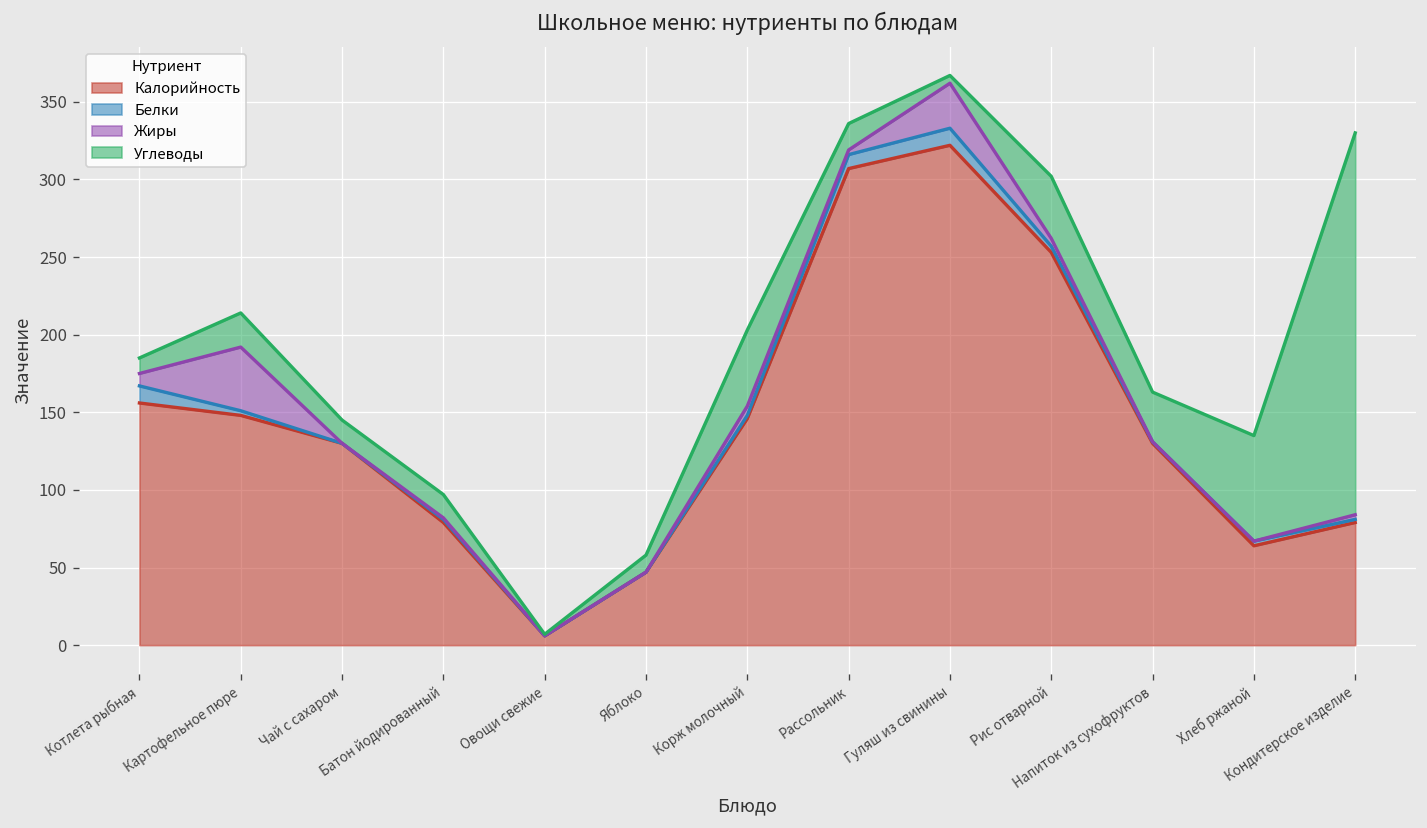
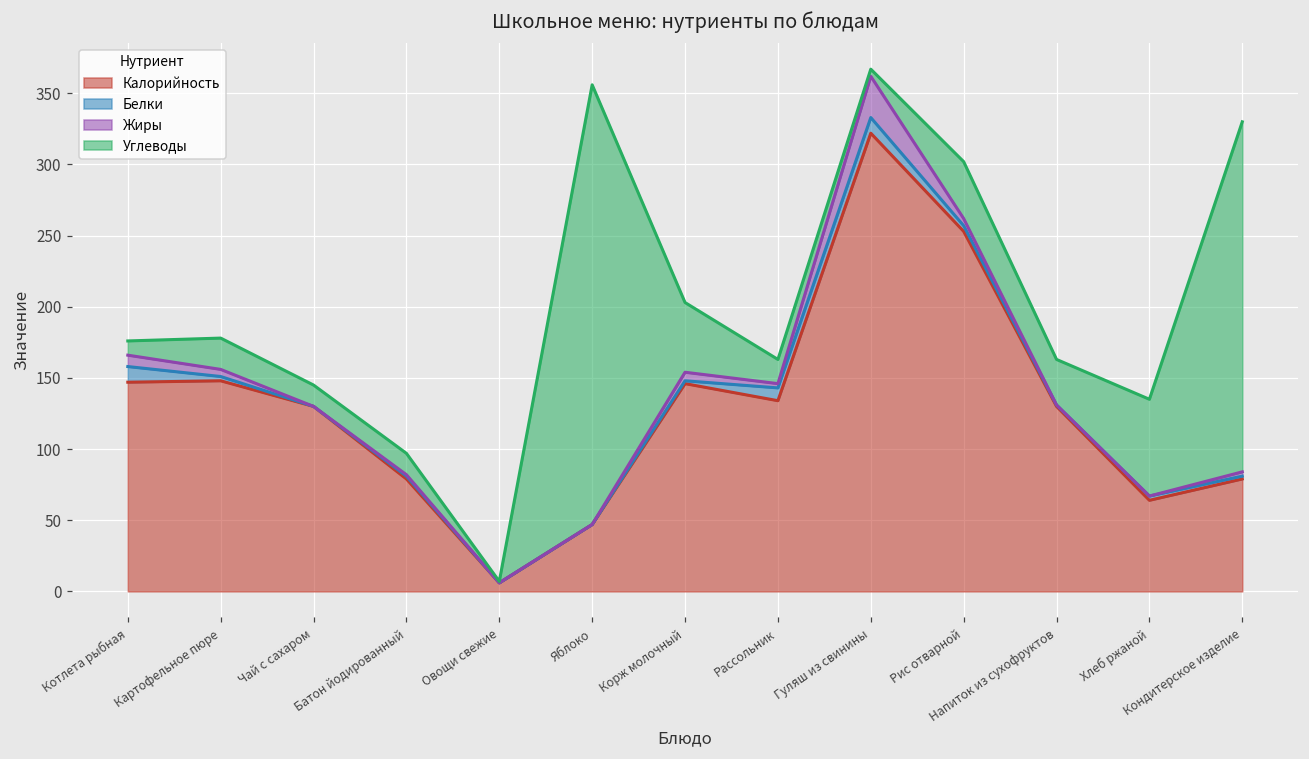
Калорийность, Котлета рыбная: 156 -> 147
Жиры, Картофельное пюре: 41 -> 5
Углеводы, Яблоко: 11 -> 309
Калорийность, Рассольник: 307 -> 134
